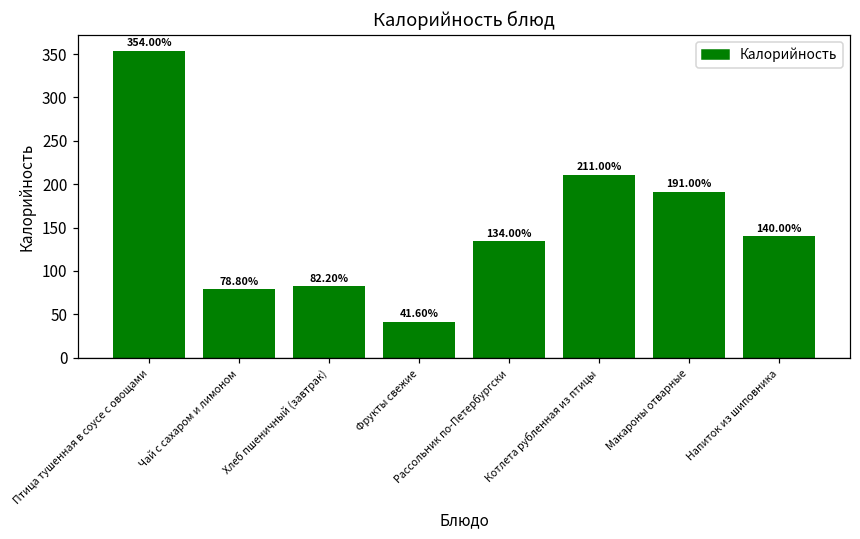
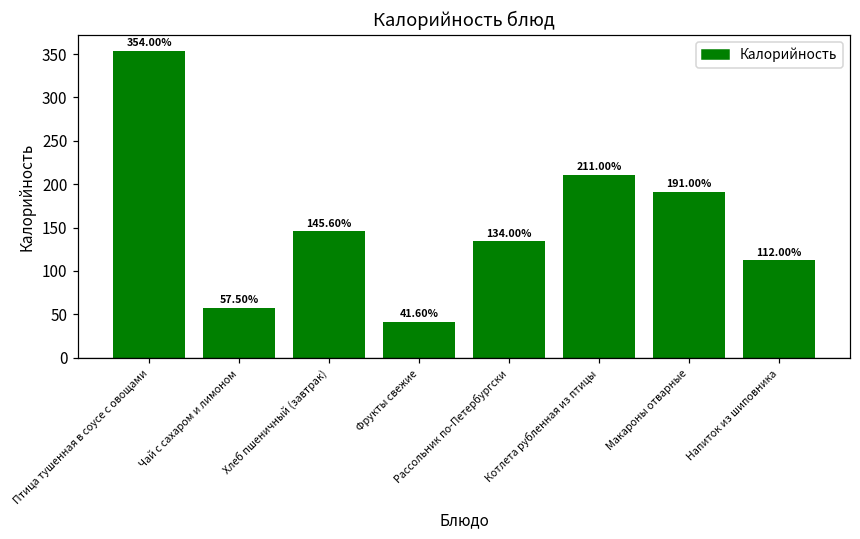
Чай с сахаром и лимоном: 78.80% -> 57.50%
Хлеб пшеничный (завтрак): 82.20% -> 145.60%
Напиток из шиповника: 140.00% -> 112.00%
